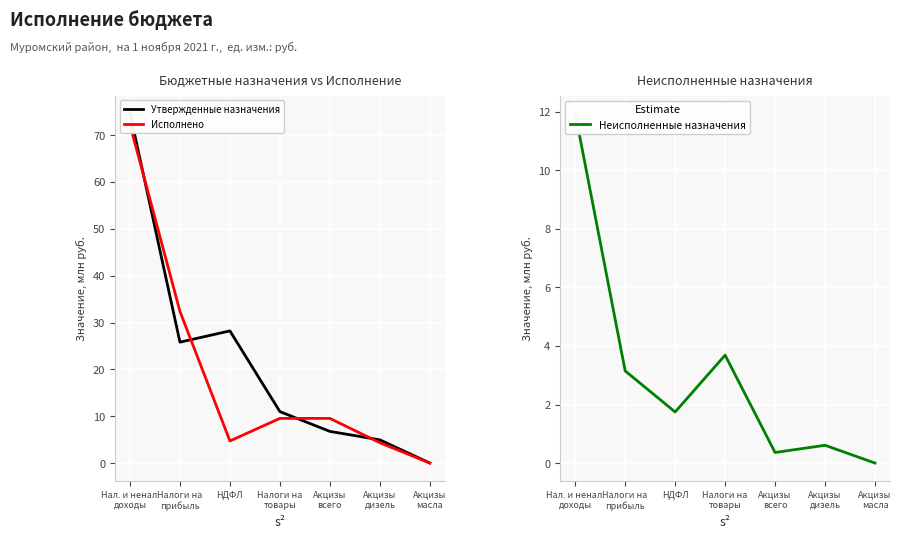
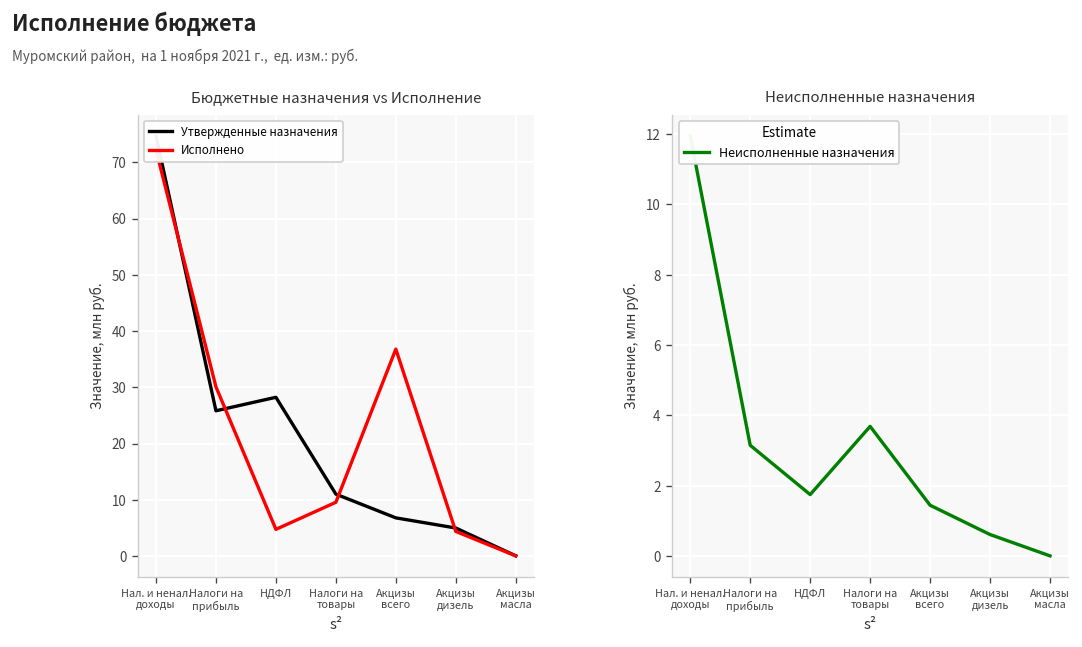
Бюджетные назначения vs Исполнение, Исполнено, Налоги на прибыль: 32 -> 30
Бюджетные назначения vs Исполнение, Исполнено, Акцизы всего: 10 -> 37
Неисполненные назначения, Акцизы всего: 0.4 -> 1.4
